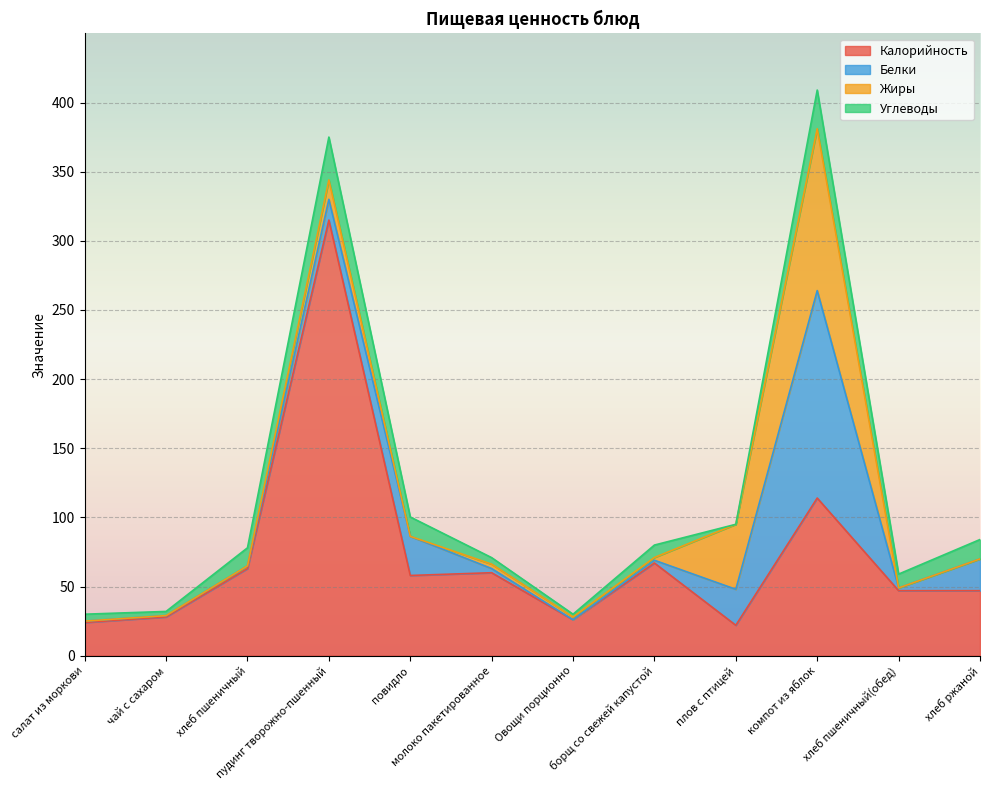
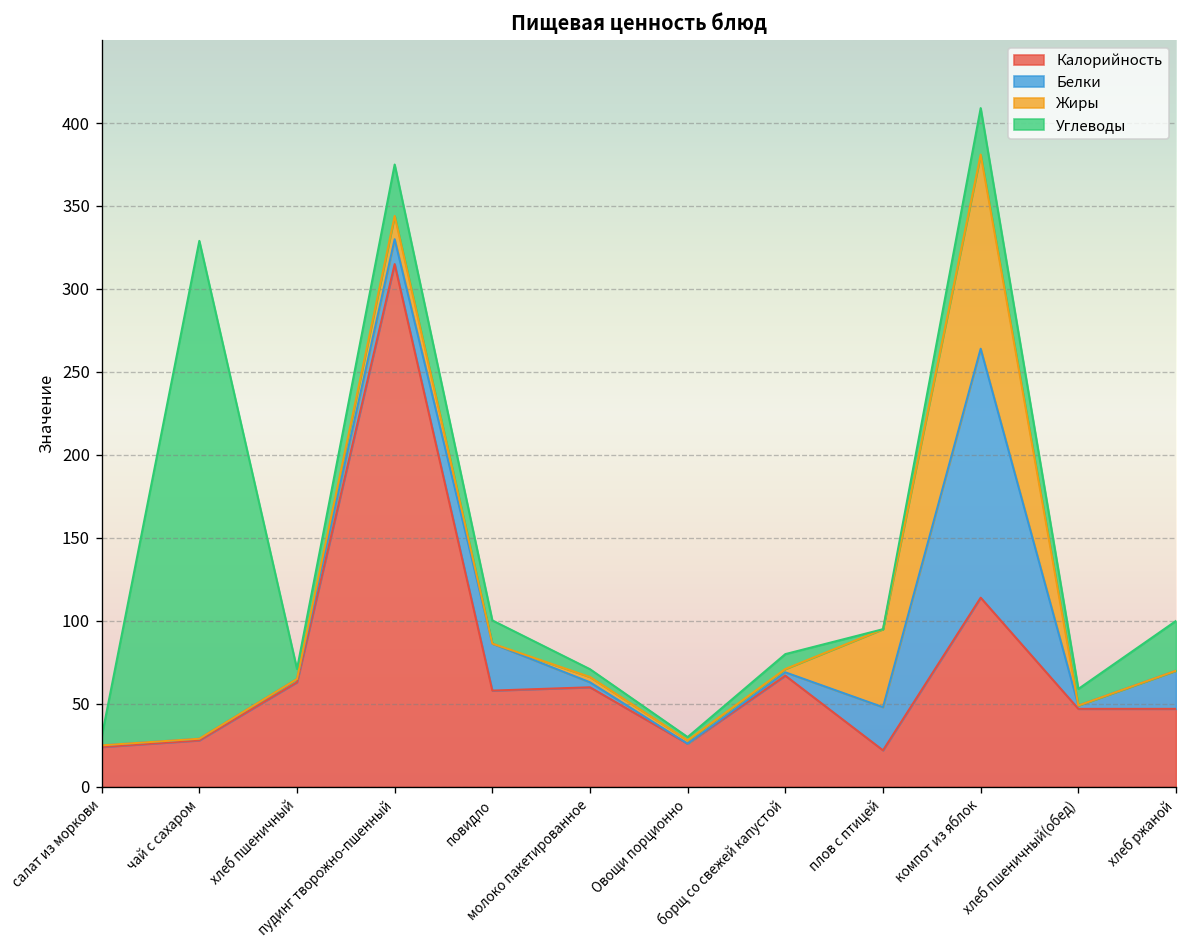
Углеводы, чай с сахаром: 3 -> 300
Углеводы, хлеб пшеничный: 13 -> 6
Углеводы, хлеб ржаной: 14 -> 30
